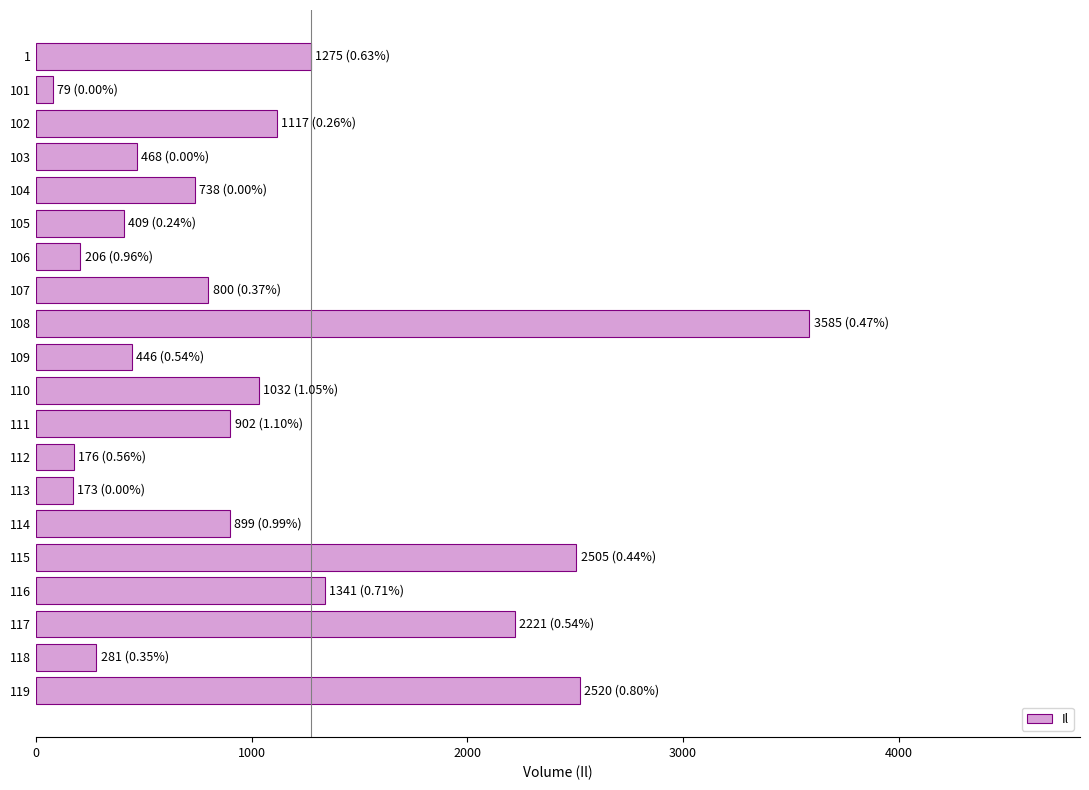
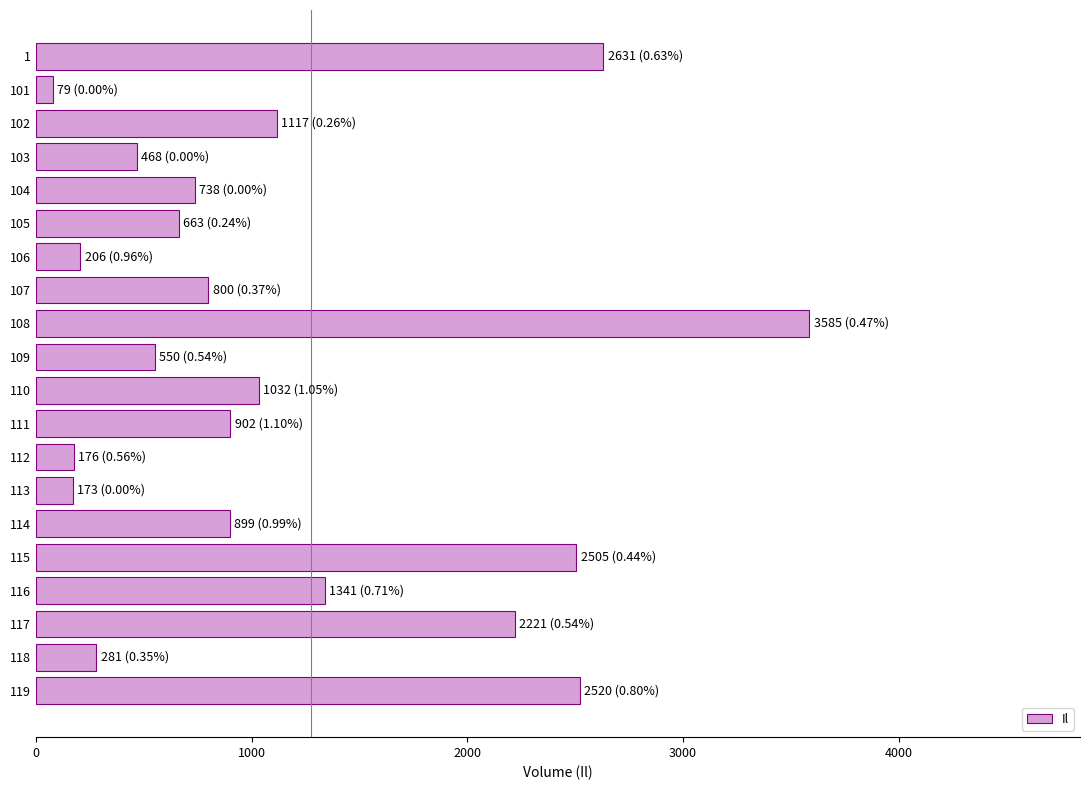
1: 1275 -> 2631
105: 409 -> 663
109: 446 -> 550
